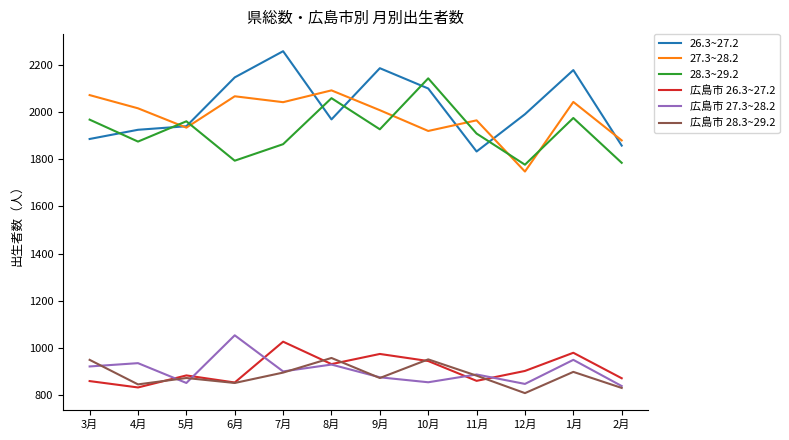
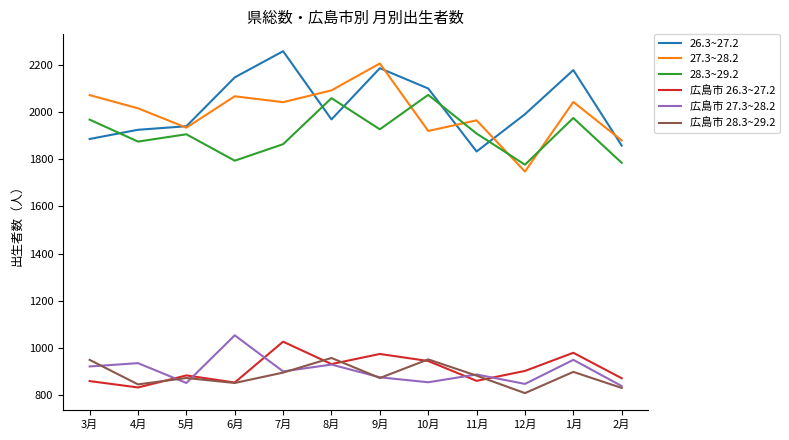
28.3~29.2, 5月: 1960 -> 1910
27.3~28.2, 9月: 2010 -> 2210
28.3~29.2, 10月: 2140 -> 2070
